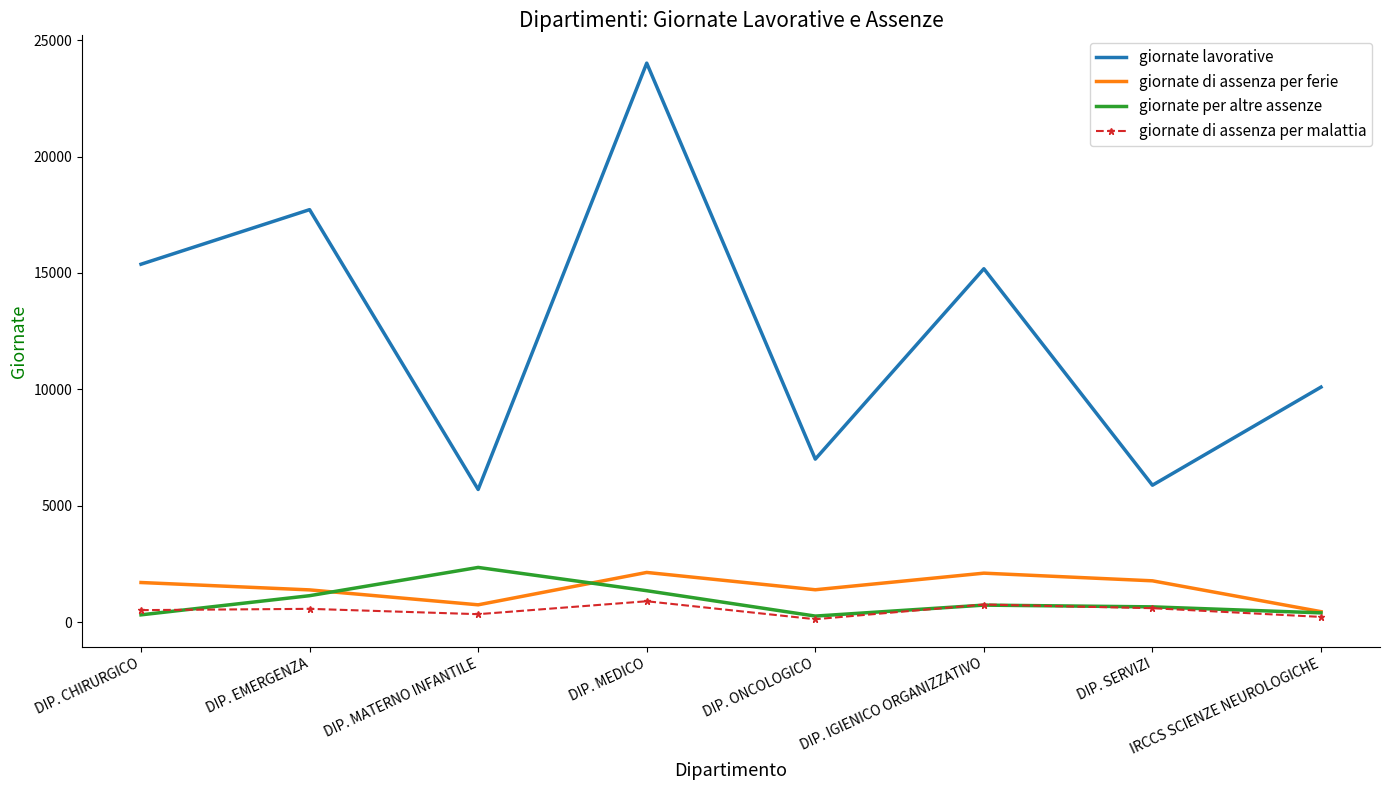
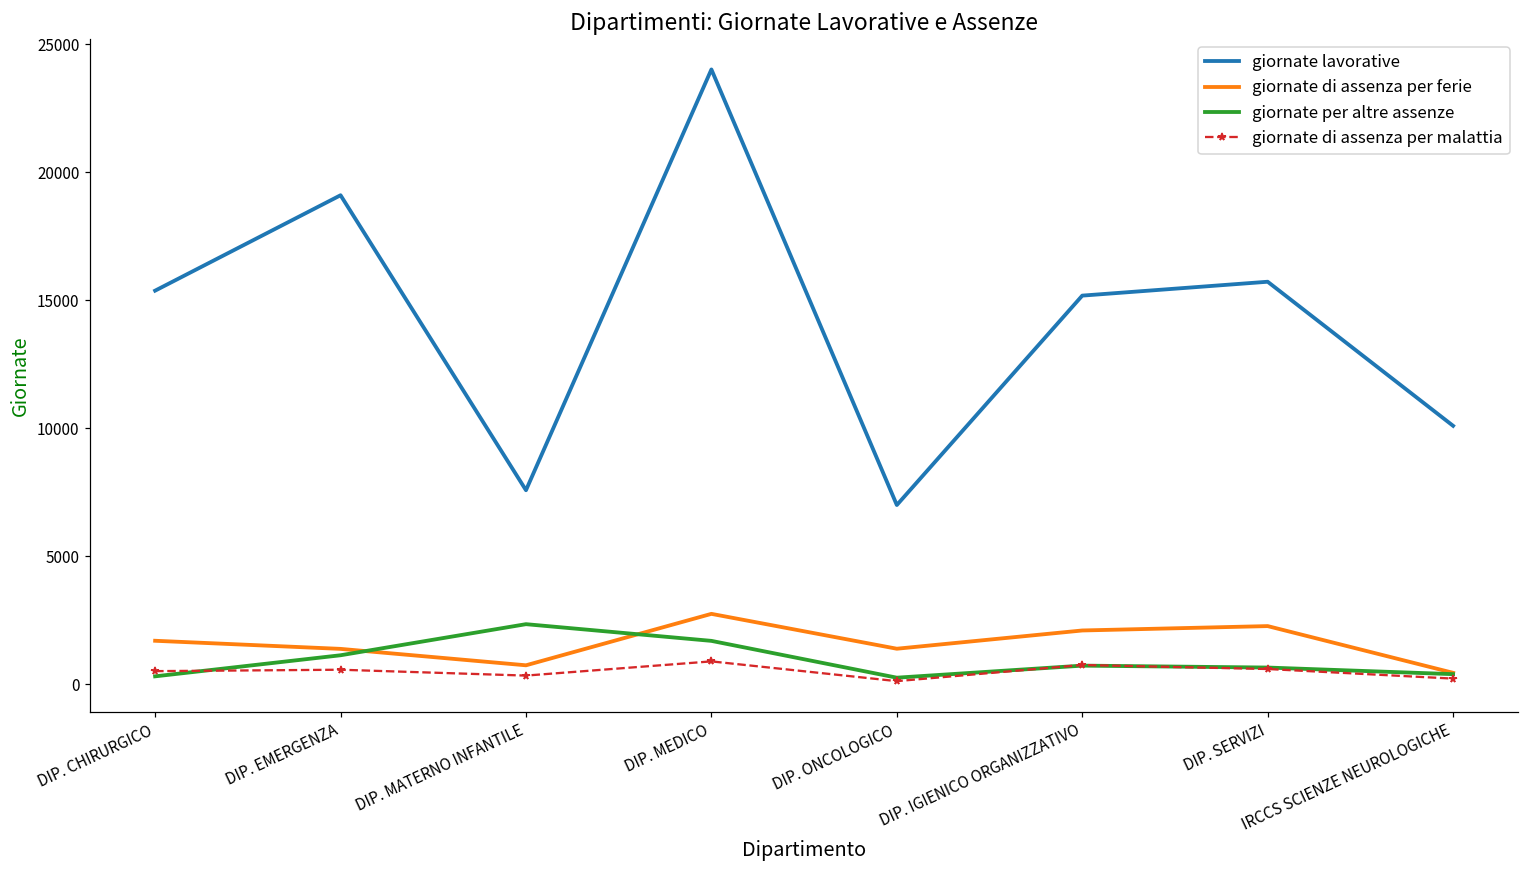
giornate lavorative, DIP. EMERGENZA: 17700 -> 19100
giornate lavorative, DIP. MATERNO INFANTILE: 5700 -> 7600
giornate di assenza per ferie, DIP. MEDICO: 2100 -> 2700
giornate per altre assenze, DIP. MEDICO: 1300 -> 1700
giornate lavorative, DIP. SERVIZI: 5900 -> 15700
giornate di assenza per ferie, DIP. SERVIZI: 1800 -> 2300
